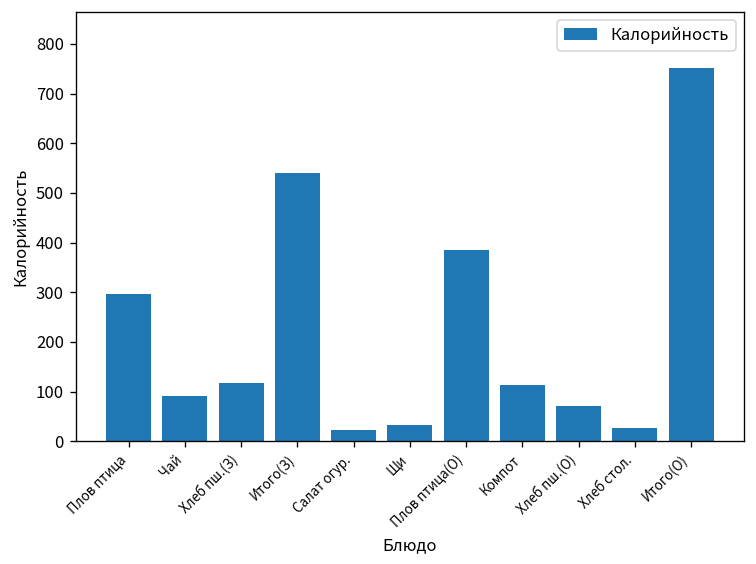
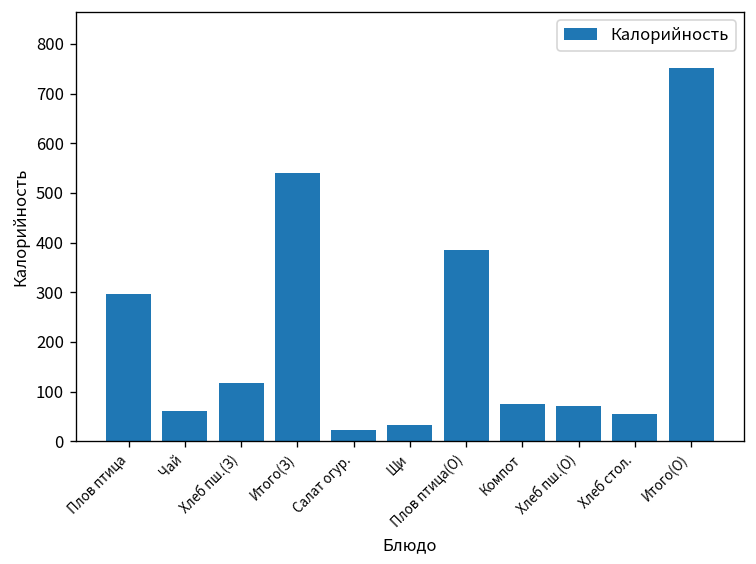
Чай: 90 -> 60
Компот: 110 -> 70
Хлеб стол.: 30 -> 50
